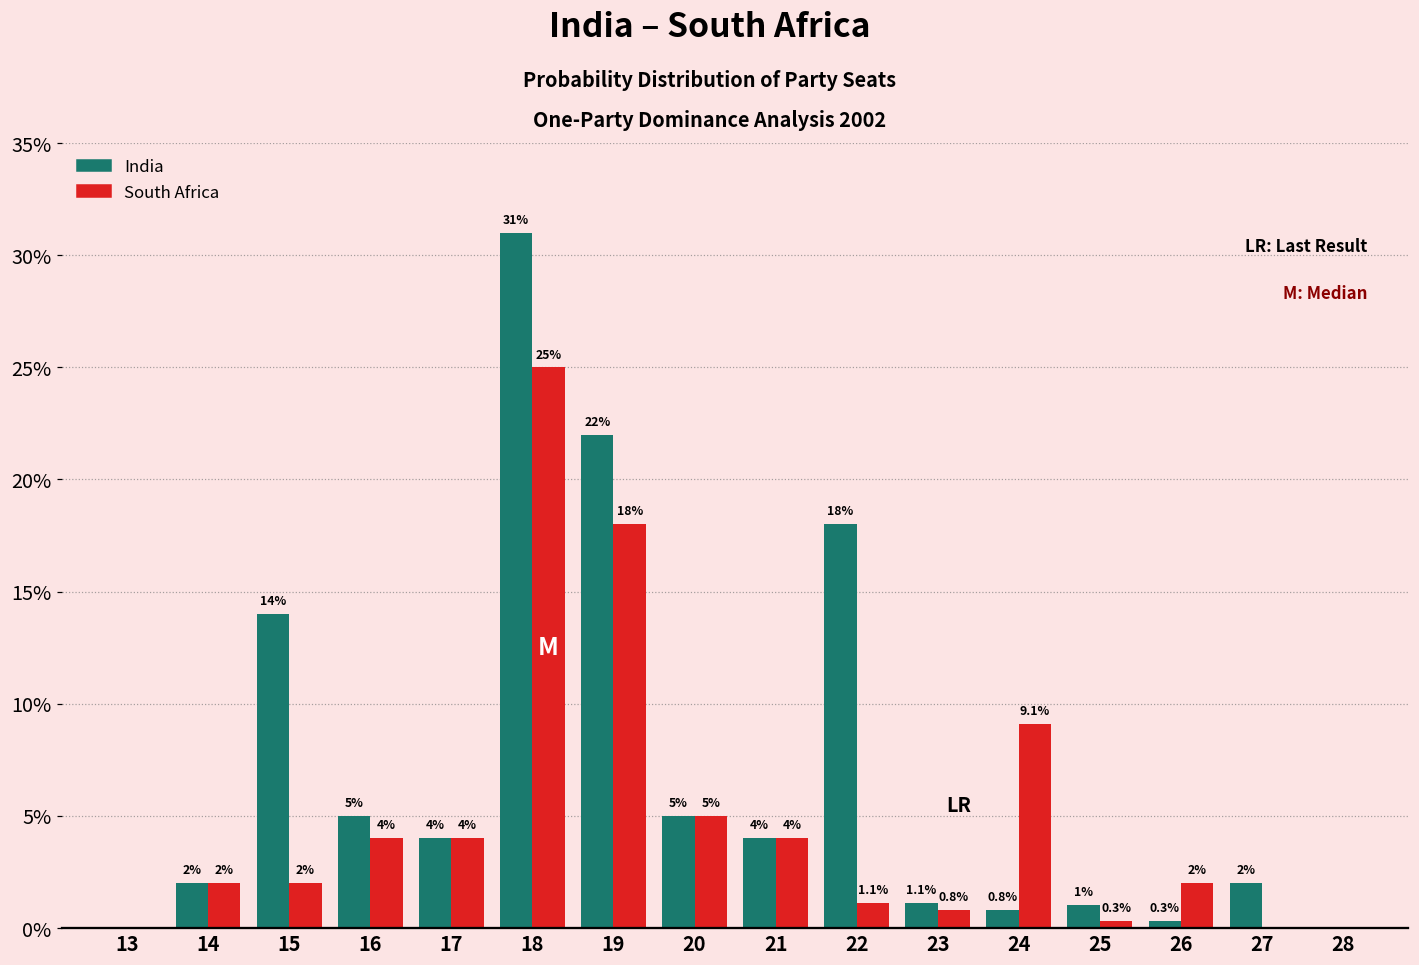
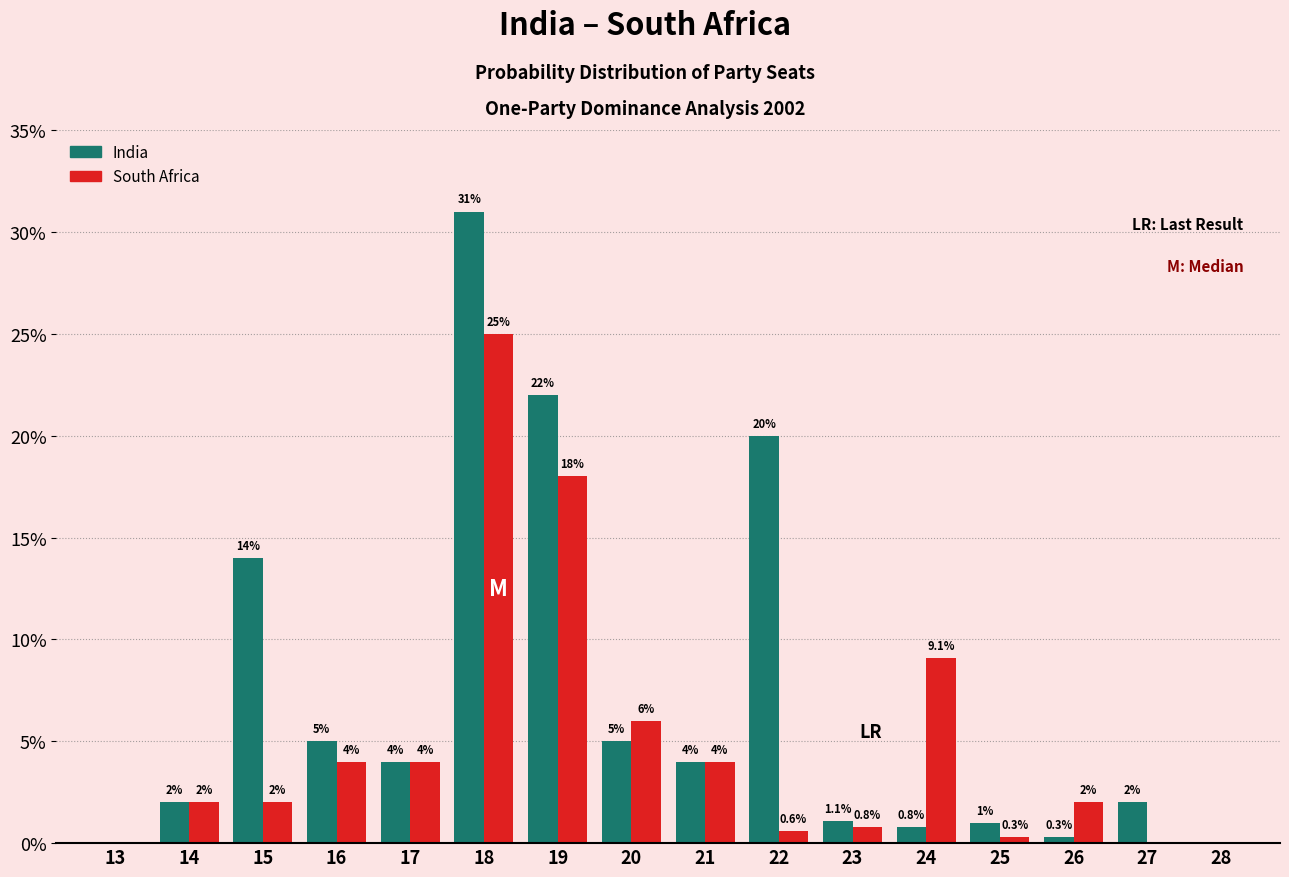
South Africa, 20: 5% -> 6%
India, 22: 18% -> 20%
South Africa, 22: 1.1% -> 0.6%
